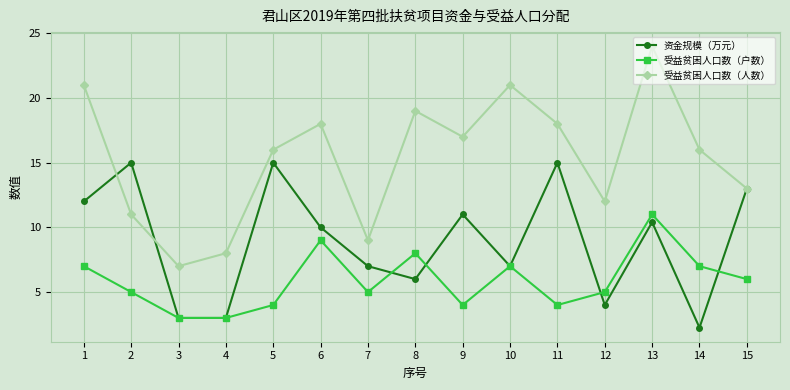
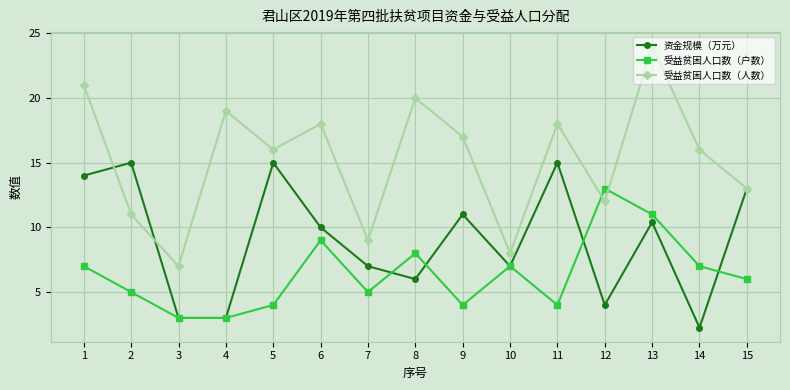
资金规模（万元）, 1: 12 -> 14
受益贫困人口数（人数）, 4: 8 -> 19
受益贫困人口数（人数）, 8: 19 -> 20
受益贫困人口数（人数）, 10: 21 -> 8
受益贫困人口数（户数）, 12: 5 -> 13
